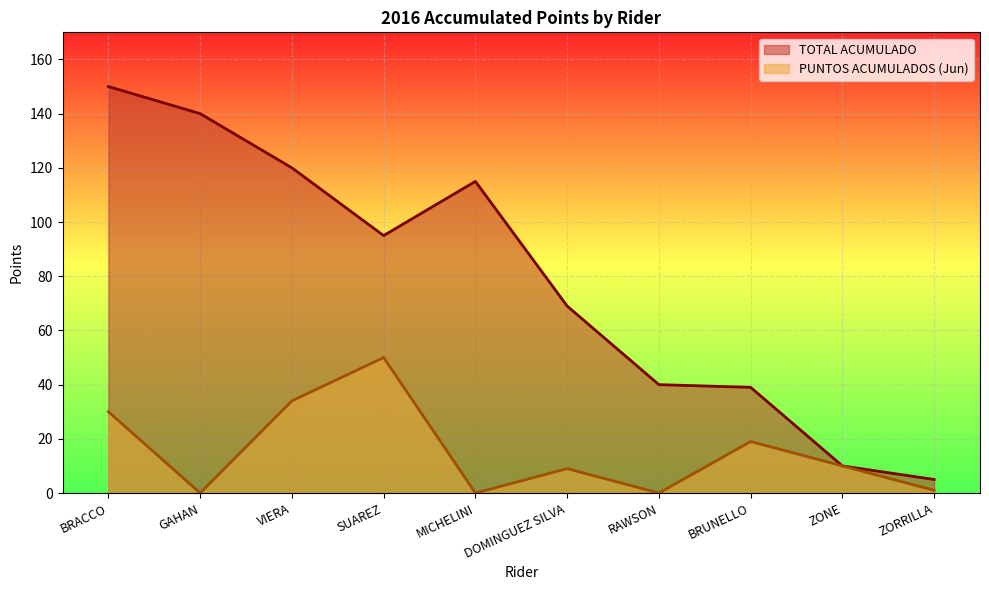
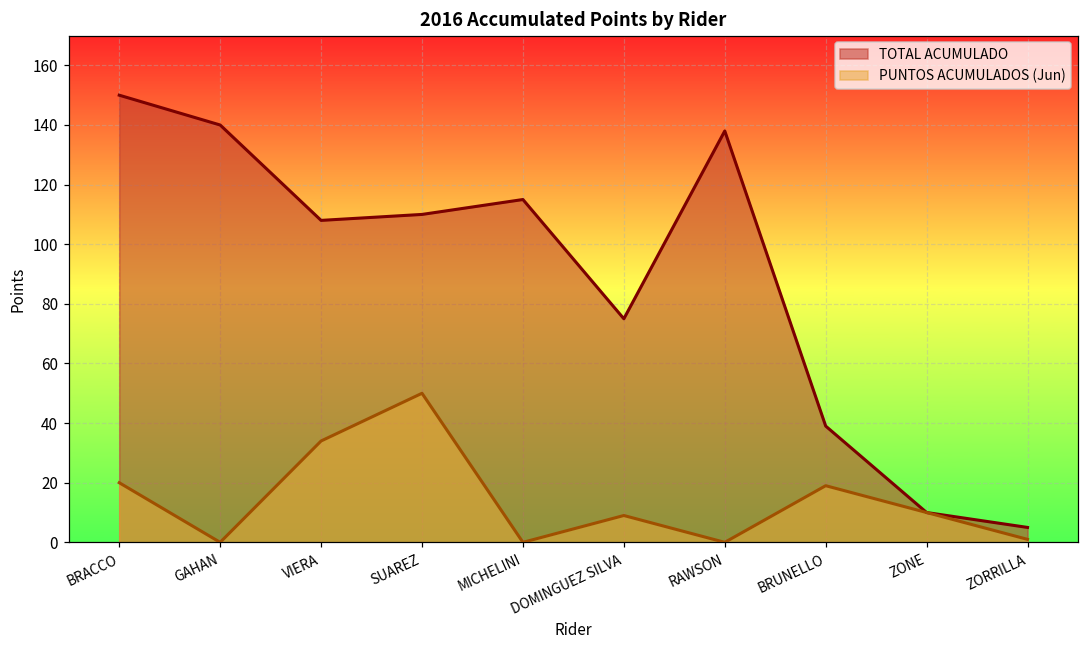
PUNTOS ACUMULADOS (Jun), BRACCO: 30 -> 20
TOTAL ACUMULADO, VIERA: 120 -> 108
TOTAL ACUMULADO, SUAREZ: 95 -> 110
TOTAL ACUMULADO, DOMINGUEZ SILVA: 69 -> 75
TOTAL ACUMULADO, RAWSON: 40 -> 138
